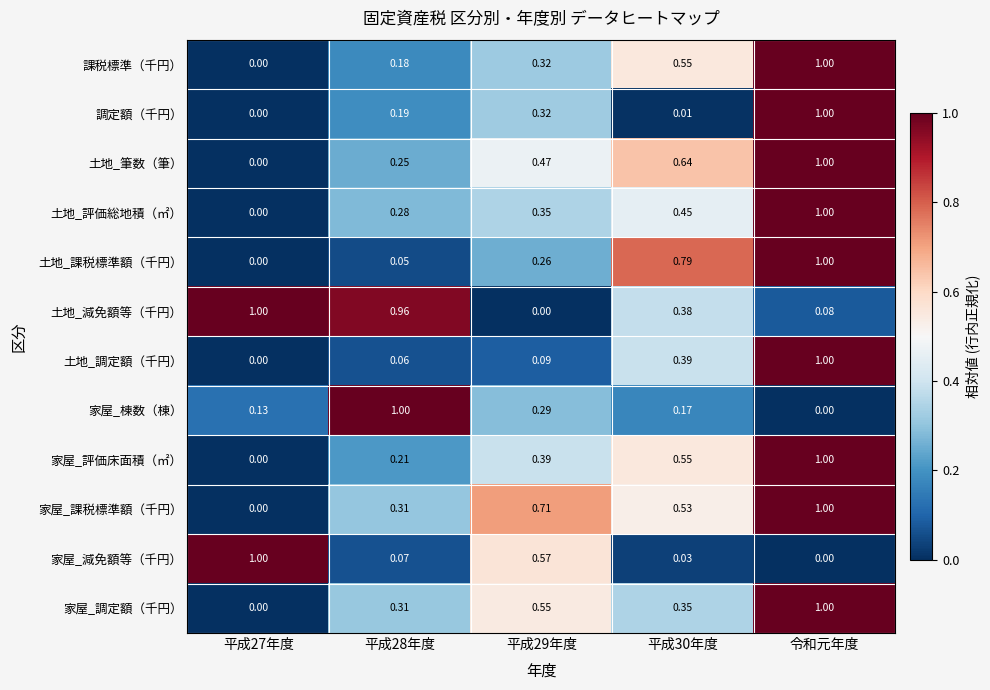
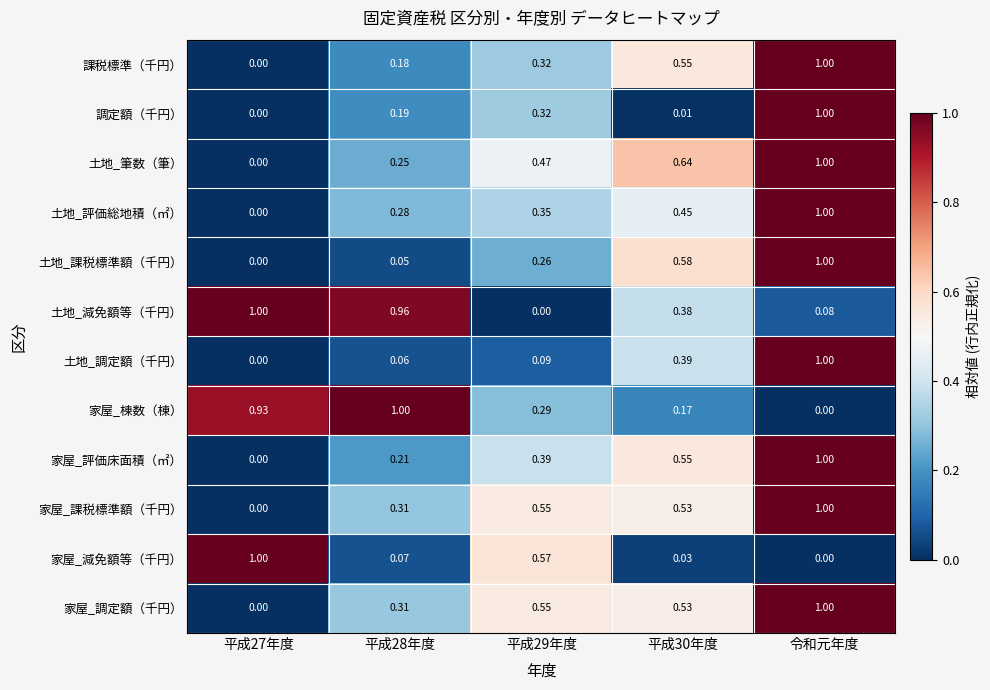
土地_課税標準額（千円）, 平成30年度: 0.79 -> 0.58
家屋_棟数（棟）, 平成27年度: 0.13 -> 0.93
家屋_課税標準額（千円）, 平成29年度: 0.71 -> 0.55
家屋_調定額（千円）, 平成30年度: 0.35 -> 0.53
